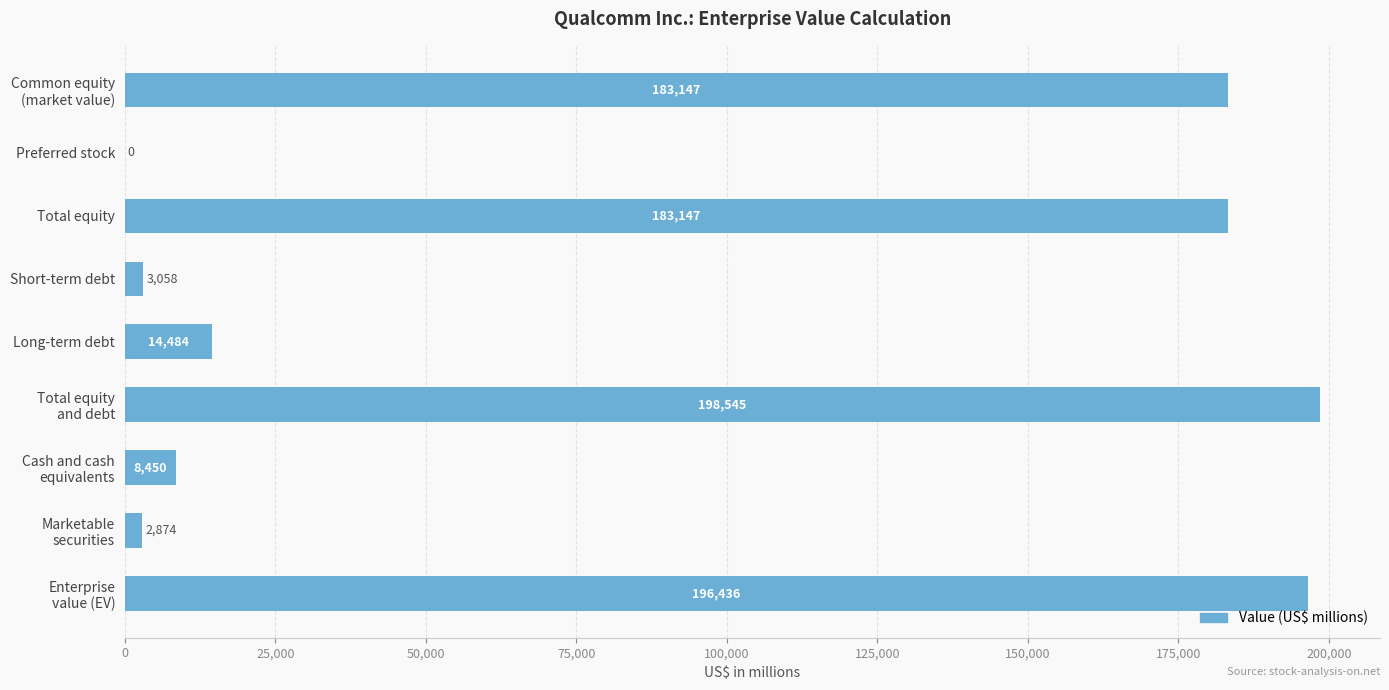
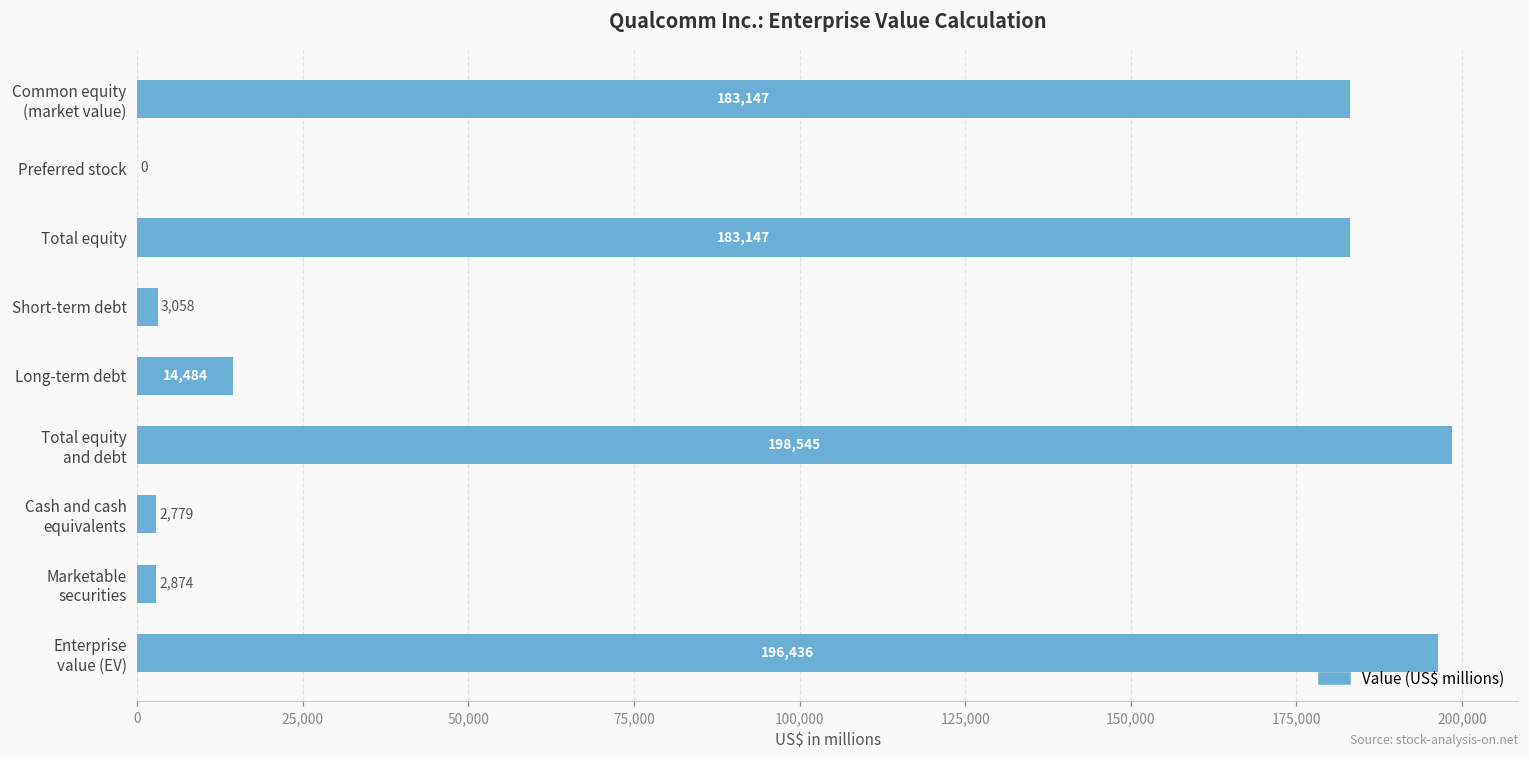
Cash and cash equivalents: 8,450 -> 2,779
